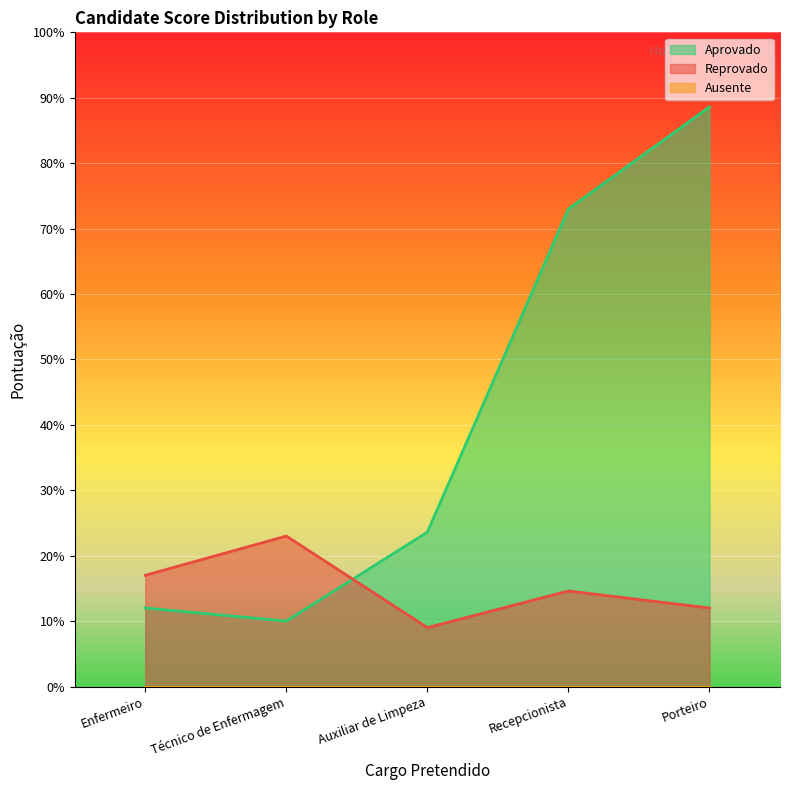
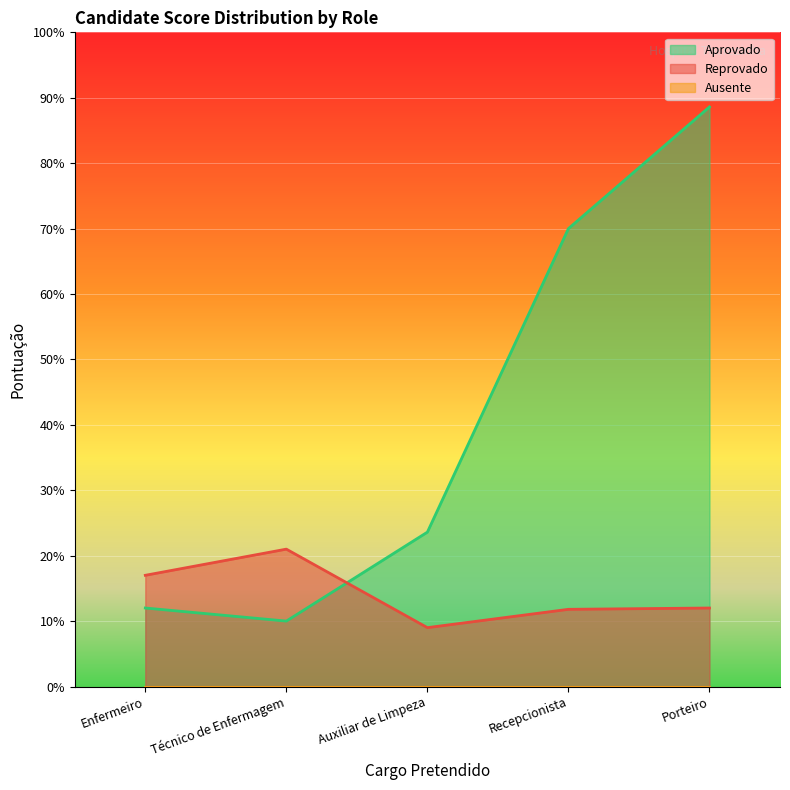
Reprovado, Técnico de Enfermagem: 23% -> 21%
Aprovado, Recepcionista: 73% -> 70%
Reprovado, Recepcionista: 15% -> 12%
